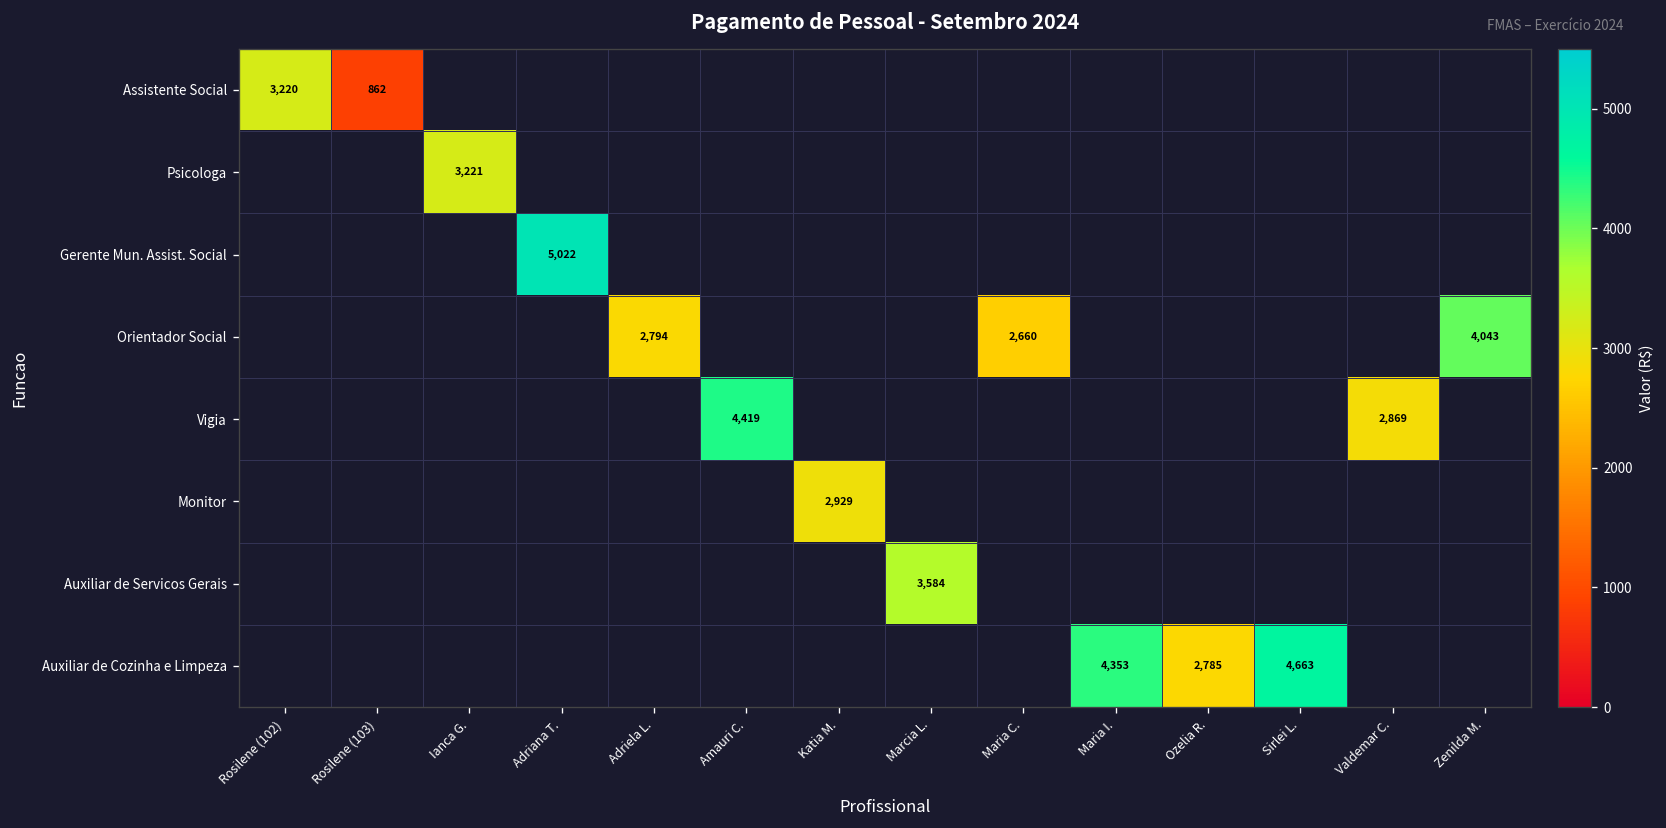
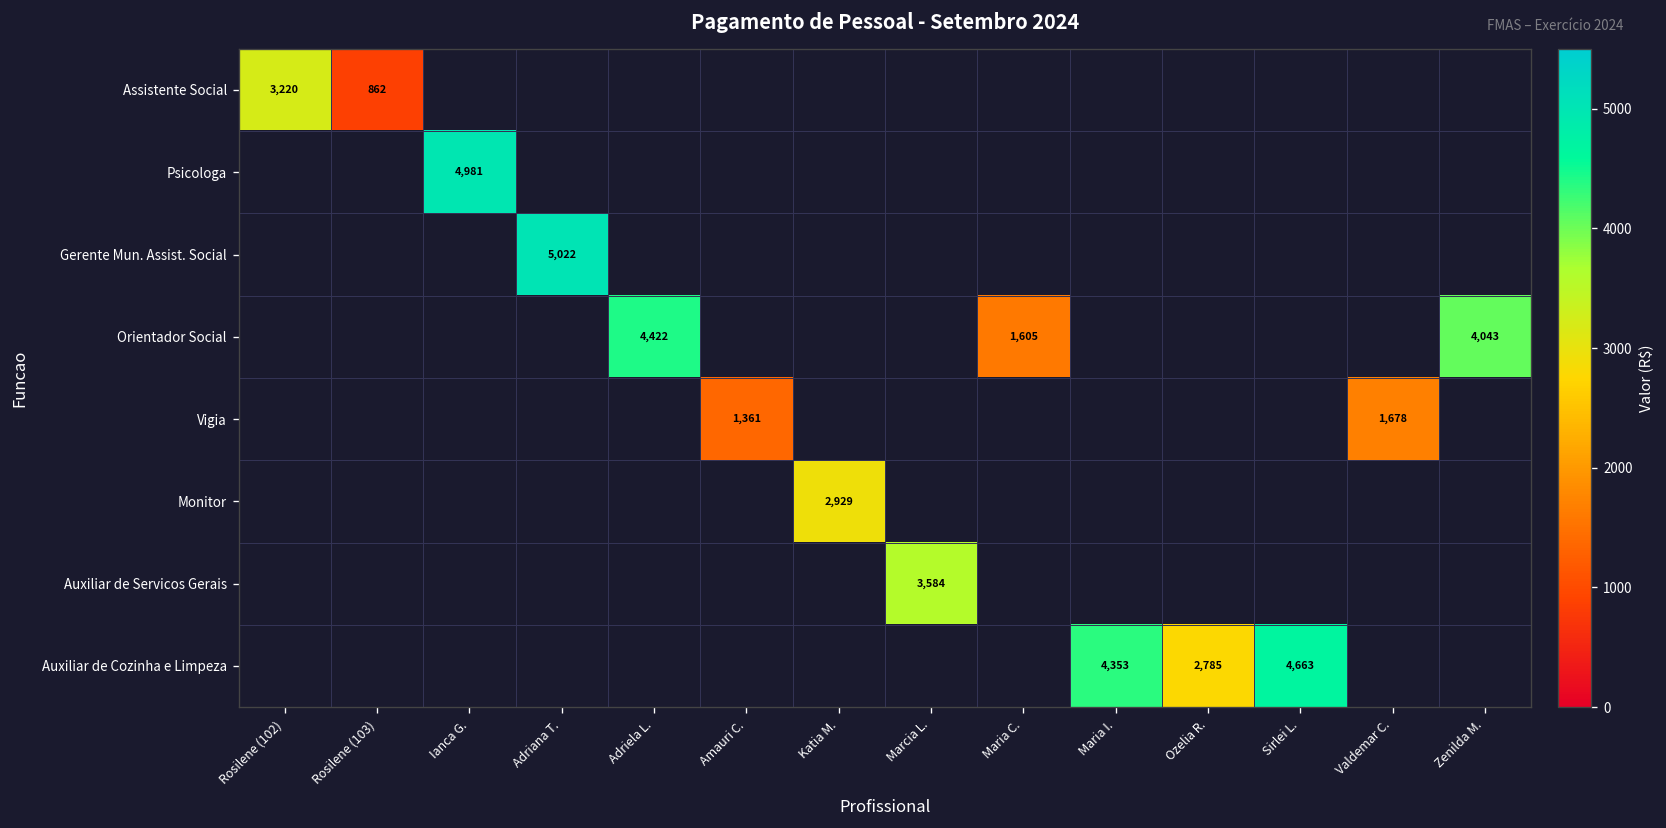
Psicologa, Ianca G.: 3,221 -> 4,981
Orientador Social, Adriela L.: 2,794 -> 4,422
Orientador Social, Maria C.: 2,660 -> 1,605
Vigia, Amauri C.: 4,419 -> 1,361
Vigia, Valdemar C.: 2,869 -> 1,678
